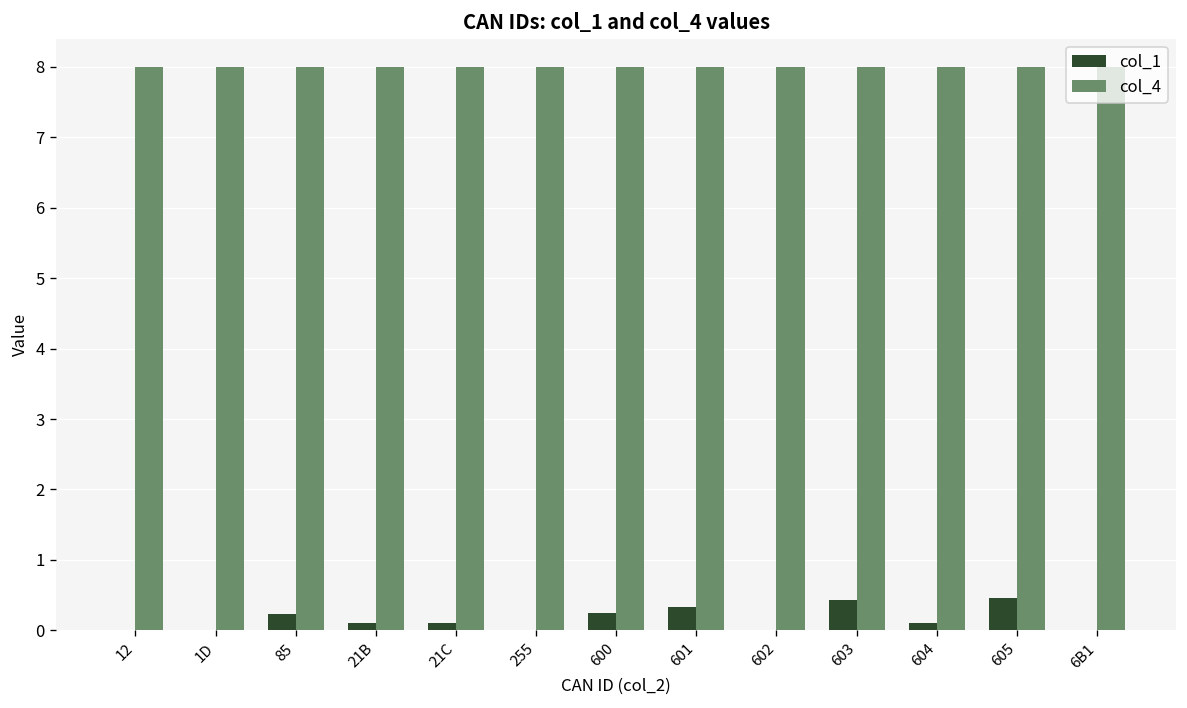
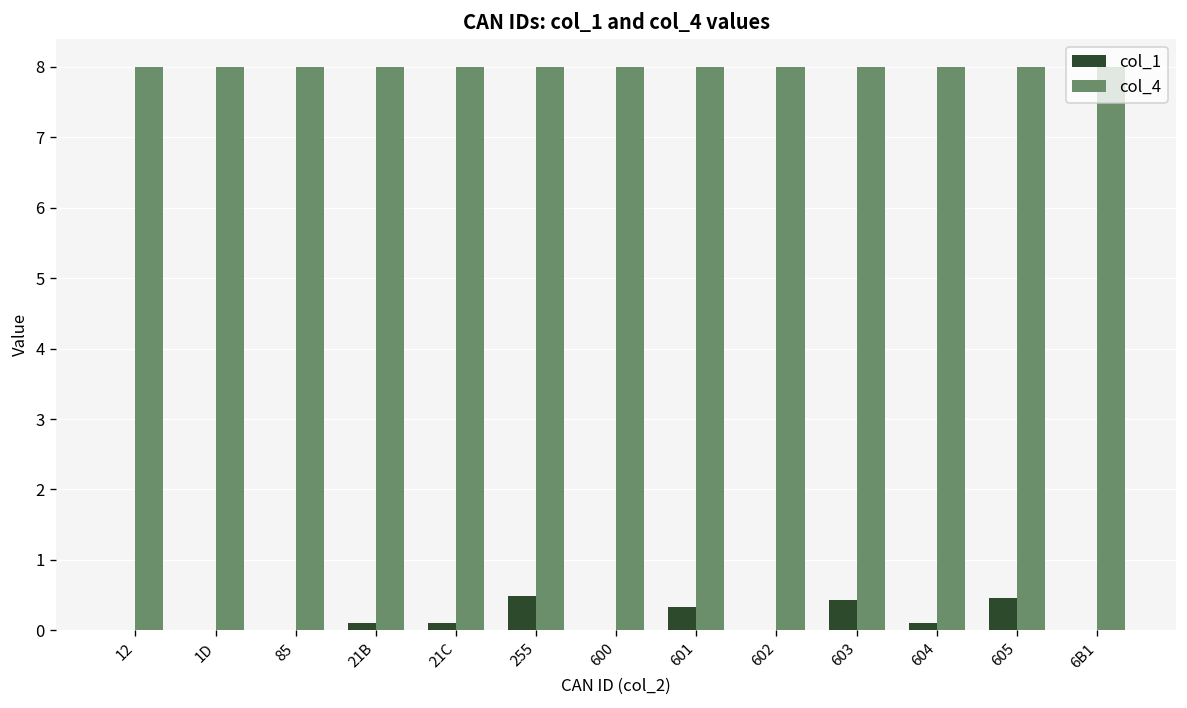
col_1, 85: 0.2 -> 0.0
col_1, 255: 0.0 -> 0.5
col_1, 600: 0.3 -> 0.0
